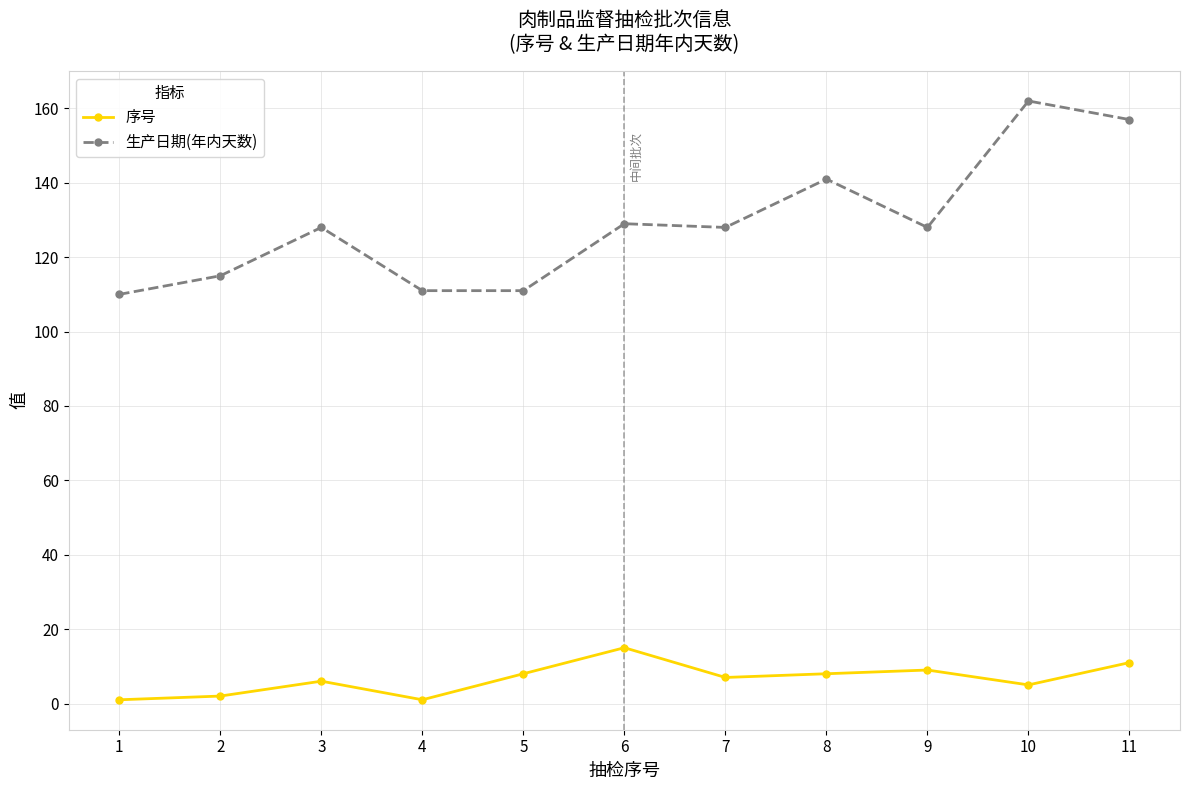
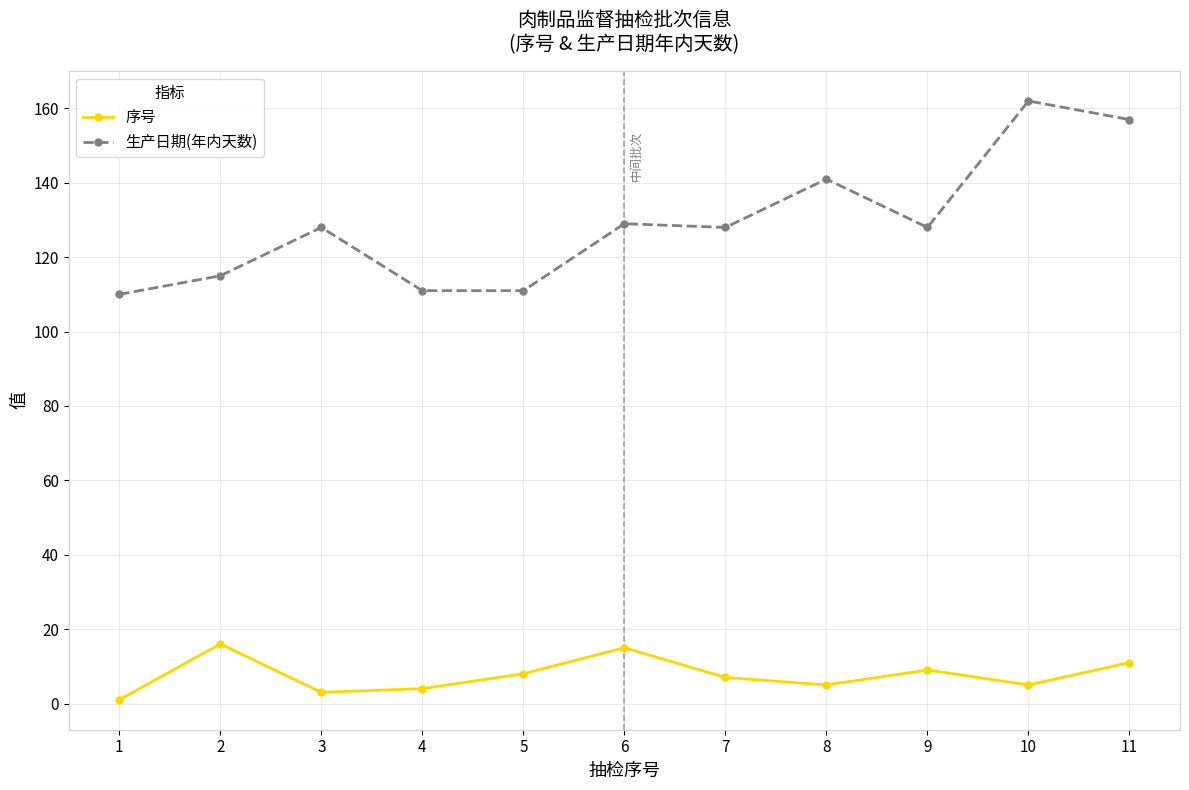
序号, 2: 2 -> 16
序号, 3: 6 -> 3
序号, 4: 1 -> 4
序号, 8: 8 -> 5
